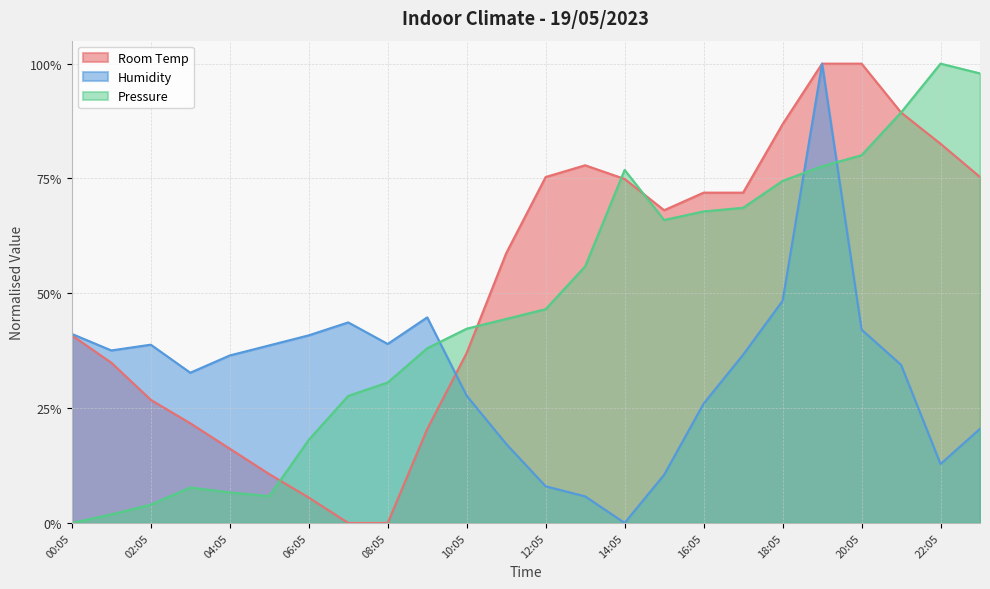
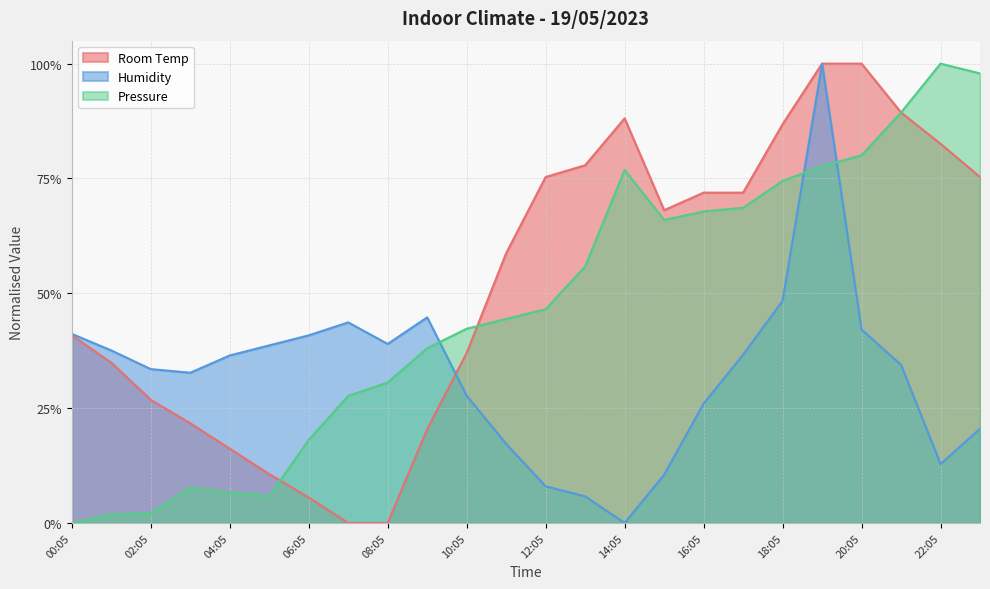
Humidity, 02:05: 39% -> 33%
Pressure, 02:05: 4% -> 2%
Room Temp, 14:05: 75% -> 88%
